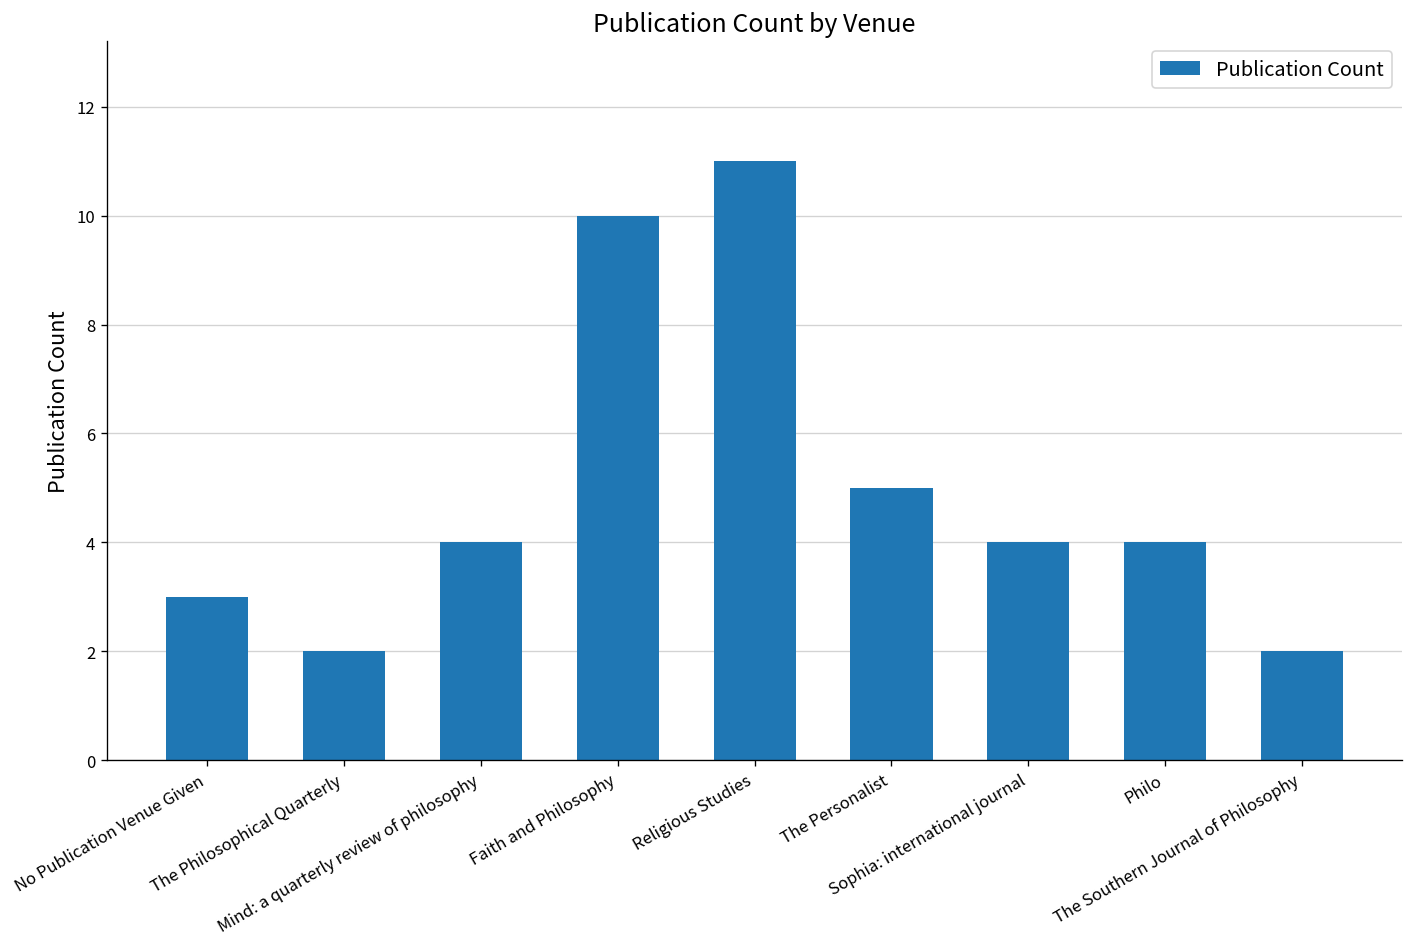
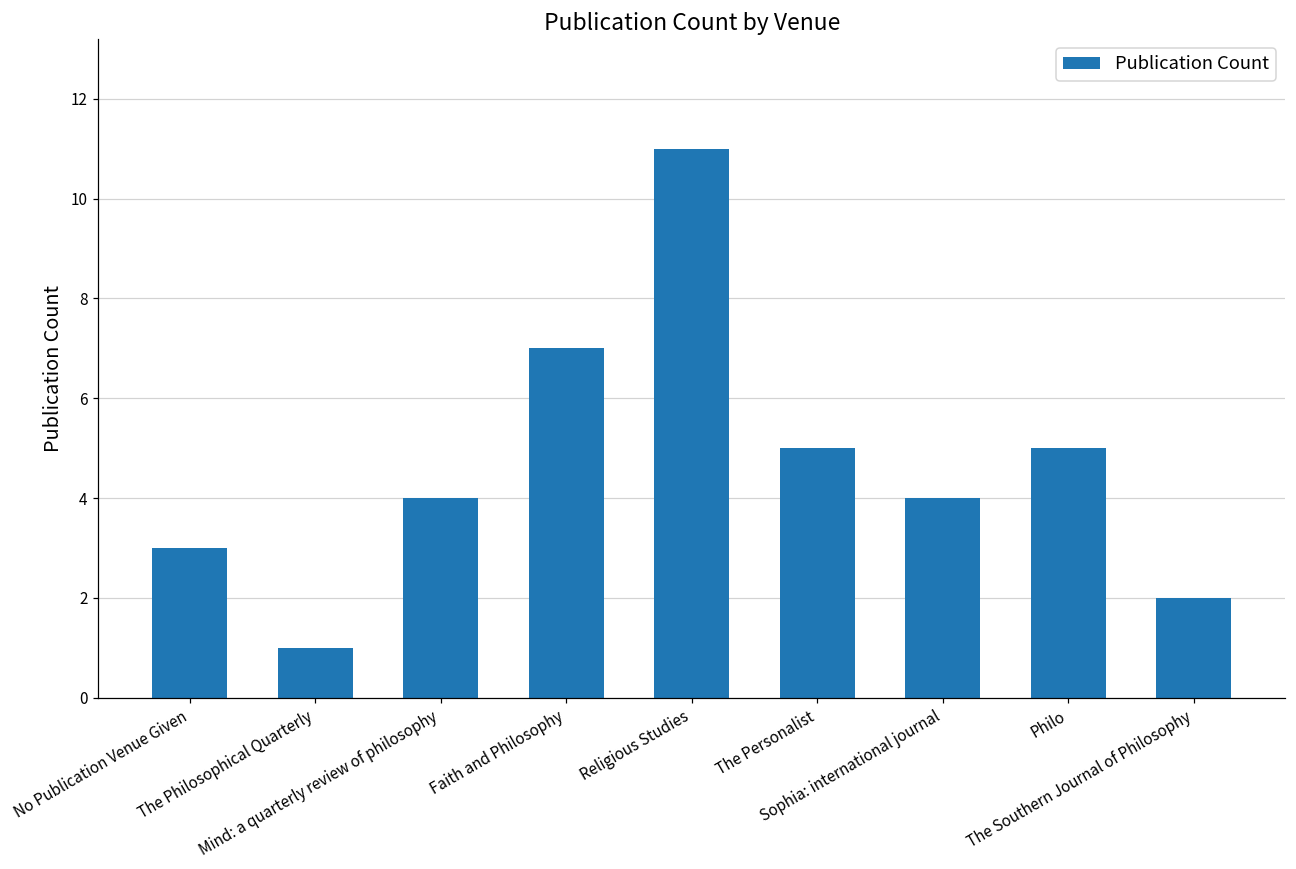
The Philosophical Quarterly: 2 -> 1
Faith and Philosophy: 10 -> 7
Philo: 4 -> 5
